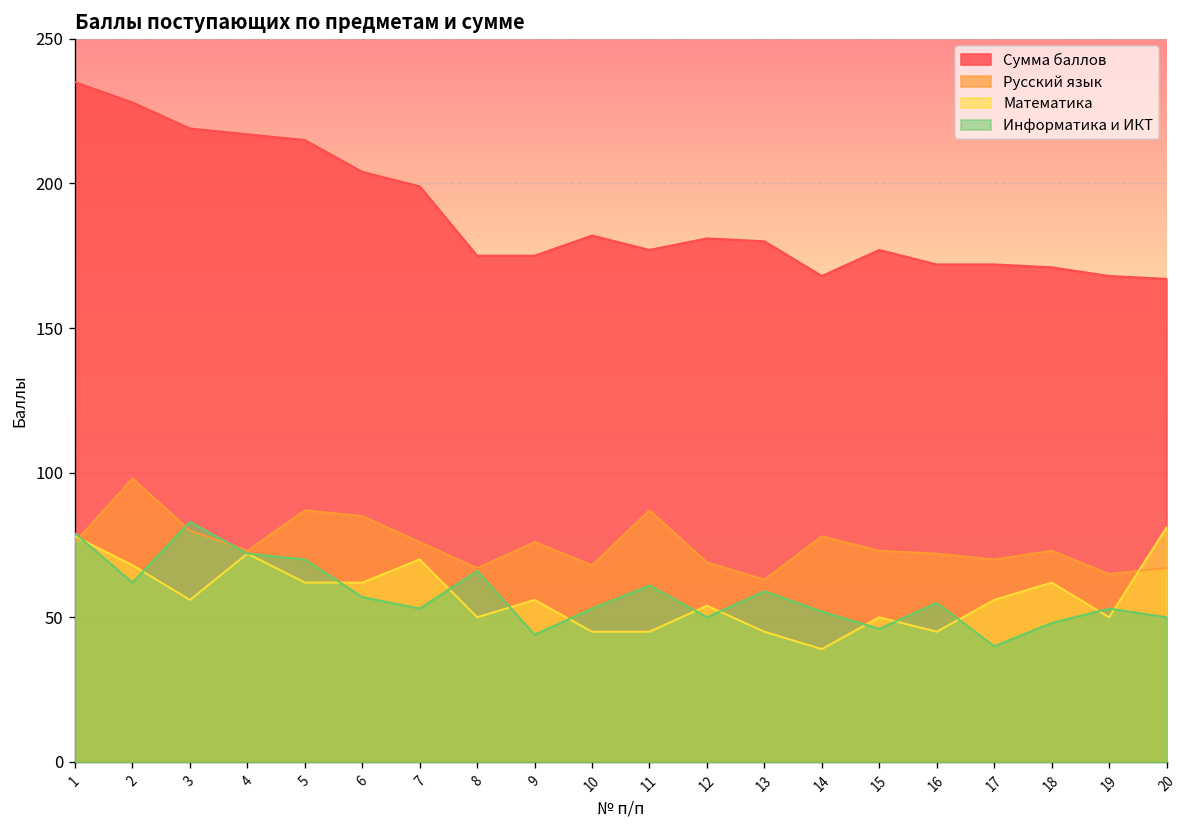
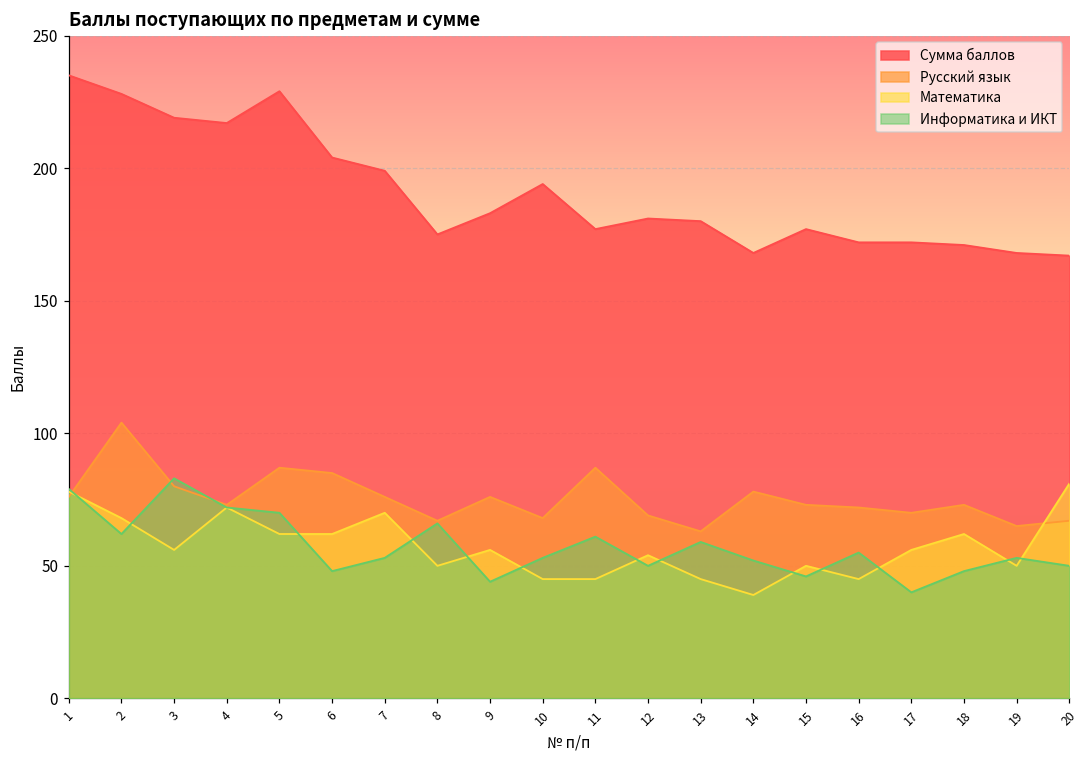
Русский язык, 2: 98 -> 104
Сумма баллов, 5: 215 -> 229
Информатика и ИКТ, 6: 57 -> 48
Сумма баллов, 9: 175 -> 183
Сумма баллов, 10: 182 -> 194
